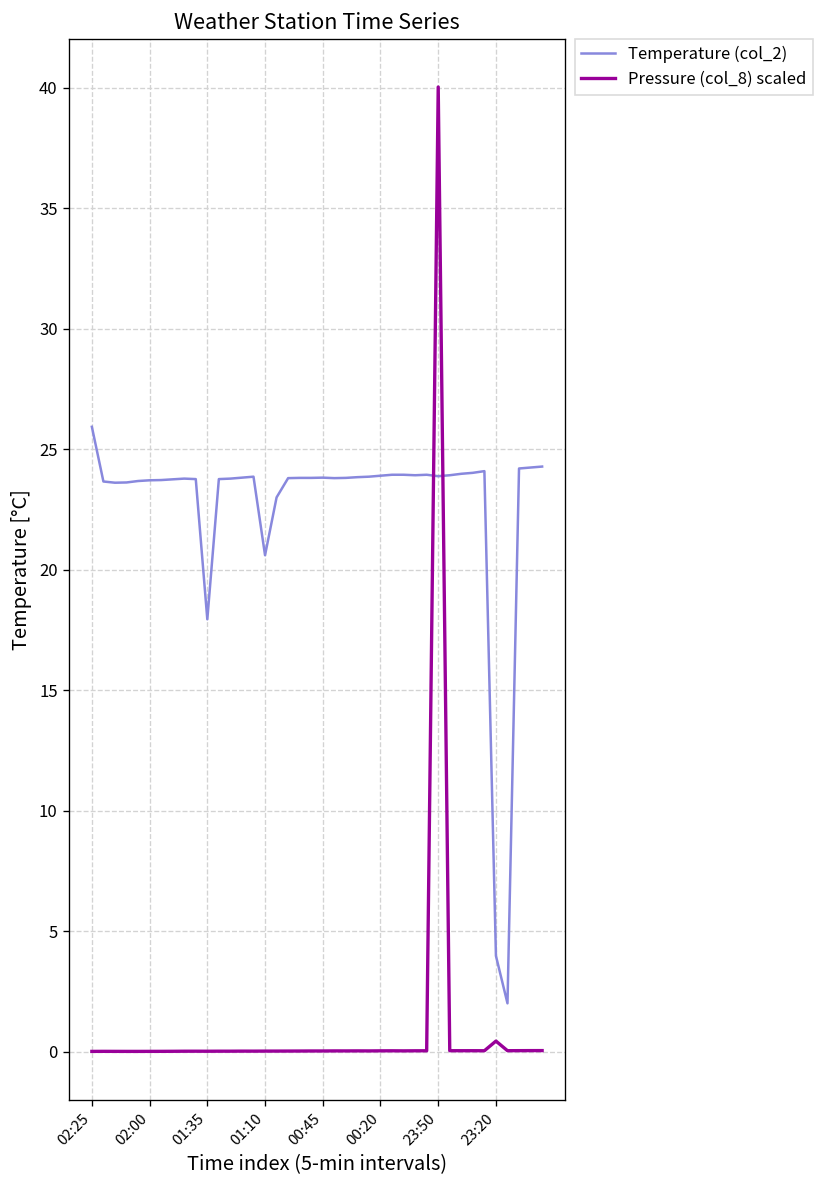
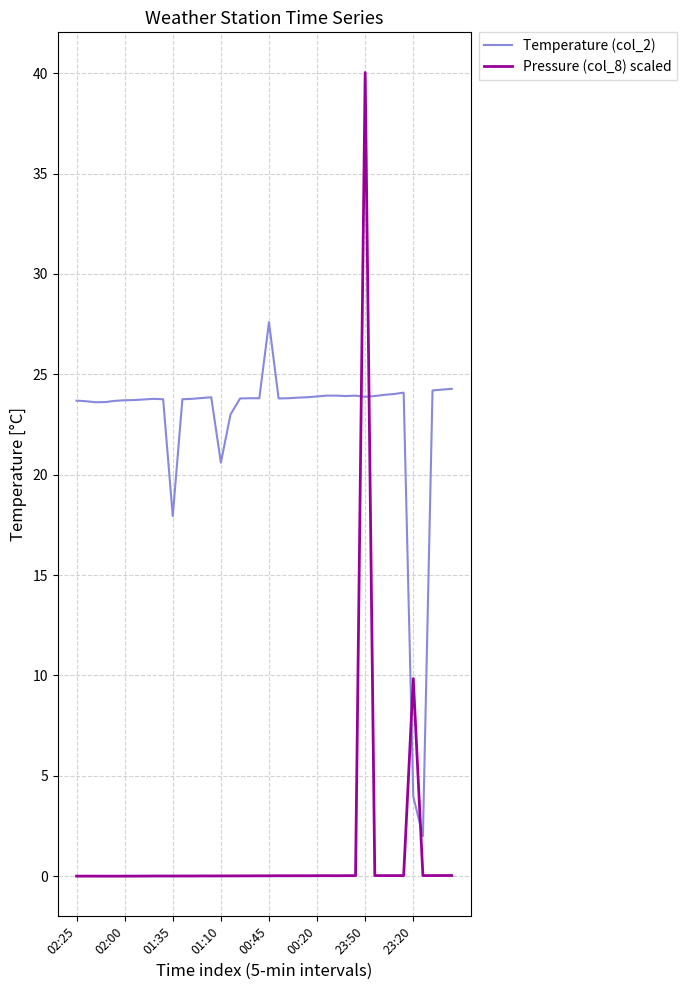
Temperature (col_2), 02:25: 25.9 -> 23.7
Temperature (col_2), 00:45: 23.8 -> 27.6
Pressure (col_8) scaled, 23:20: 0.4 -> 9.8
